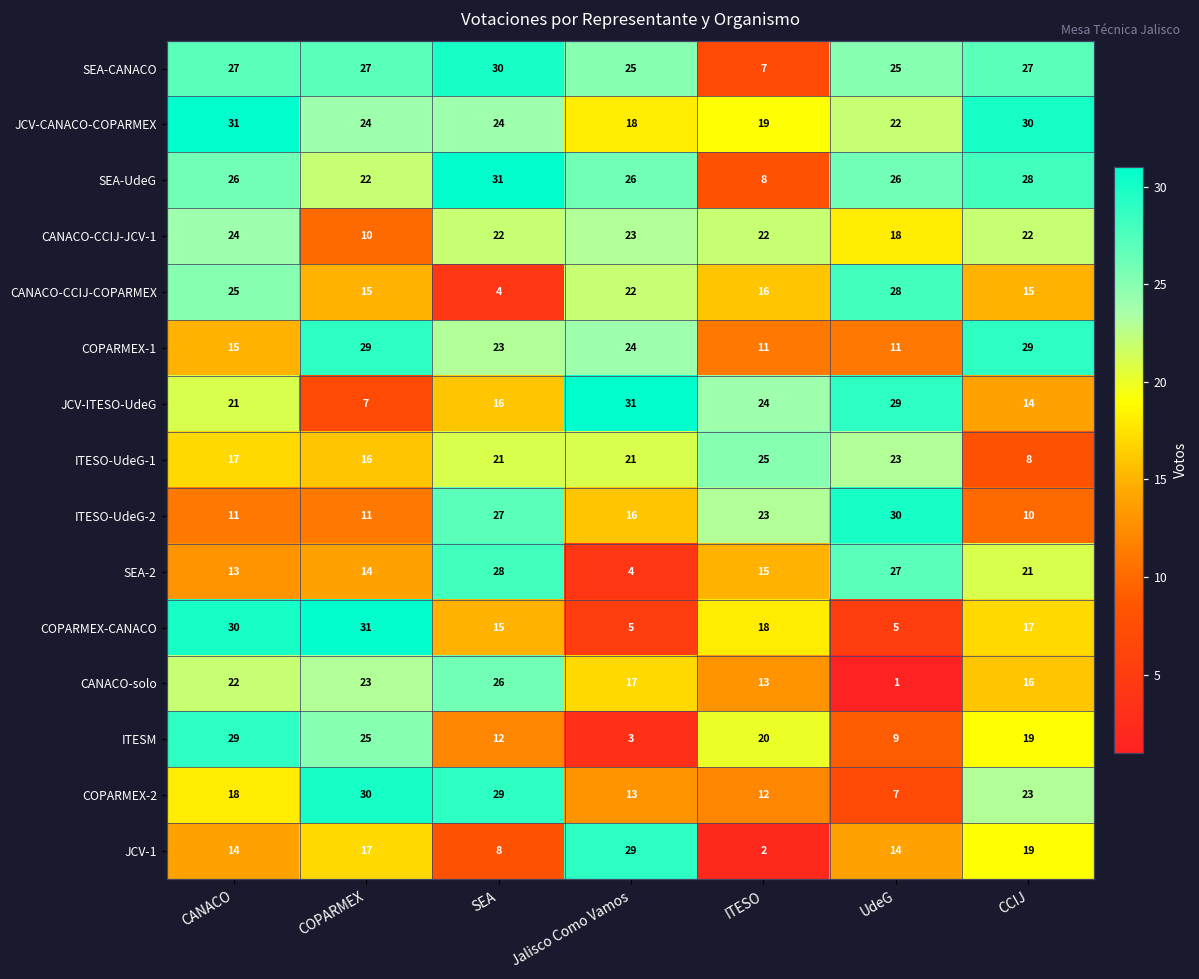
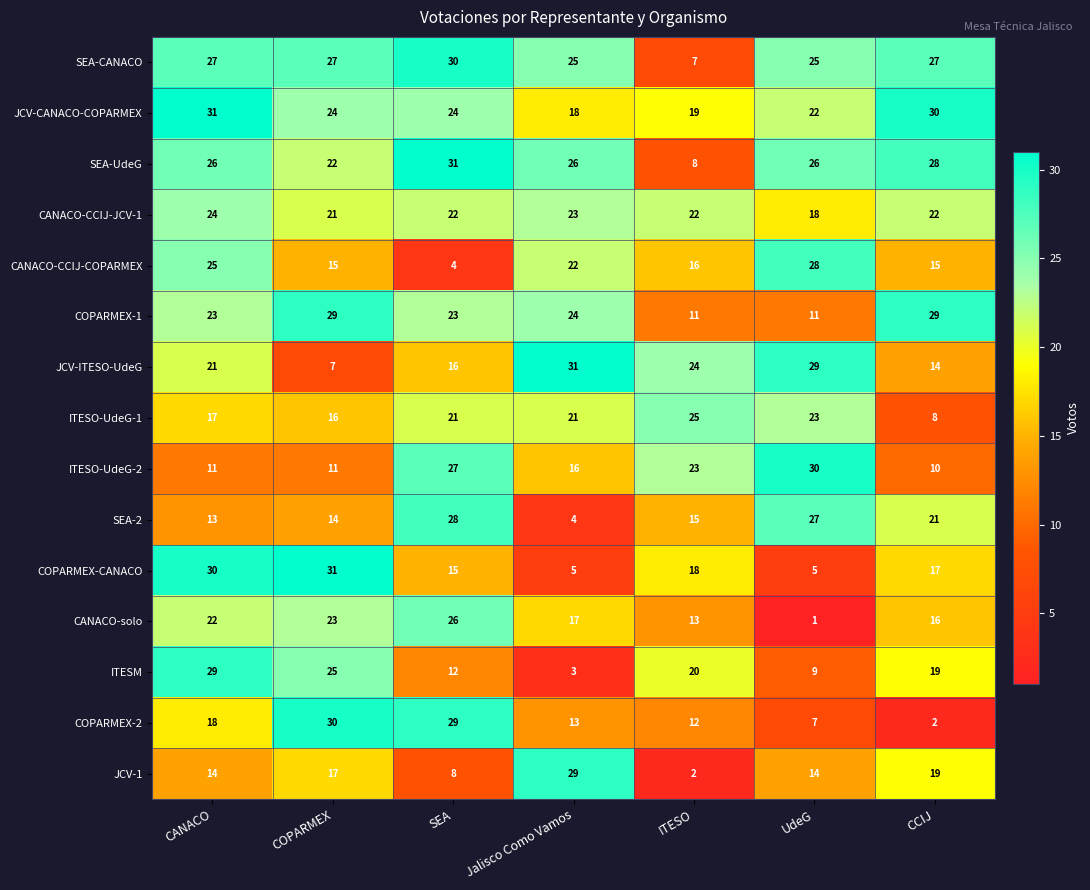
CANACO-CCIJ-JCV-1, COPARMEX: 10 -> 21
COPARMEX-1, CANACO: 15 -> 23
COPARMEX-2, CCIJ: 23 -> 2
